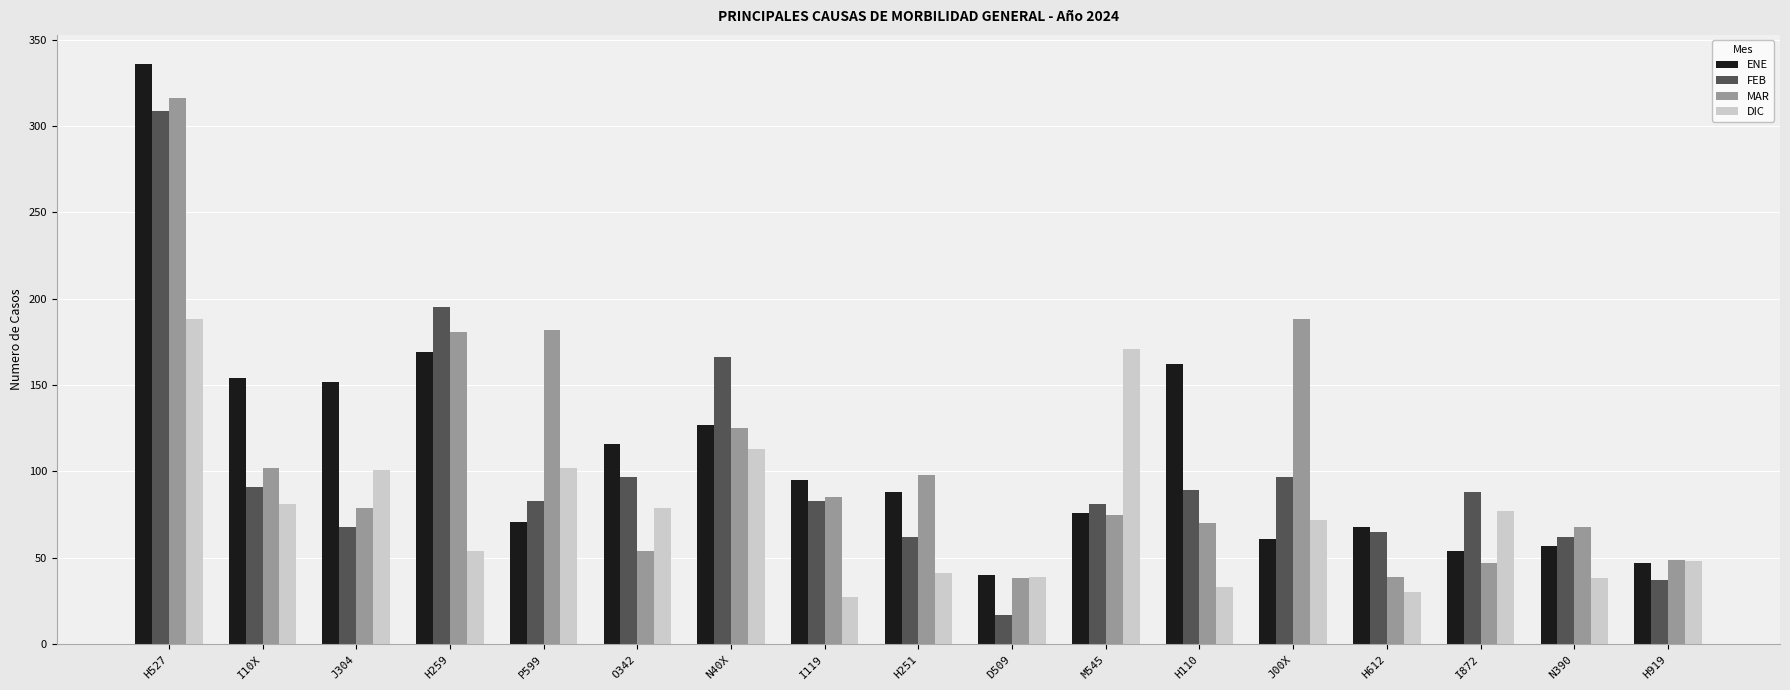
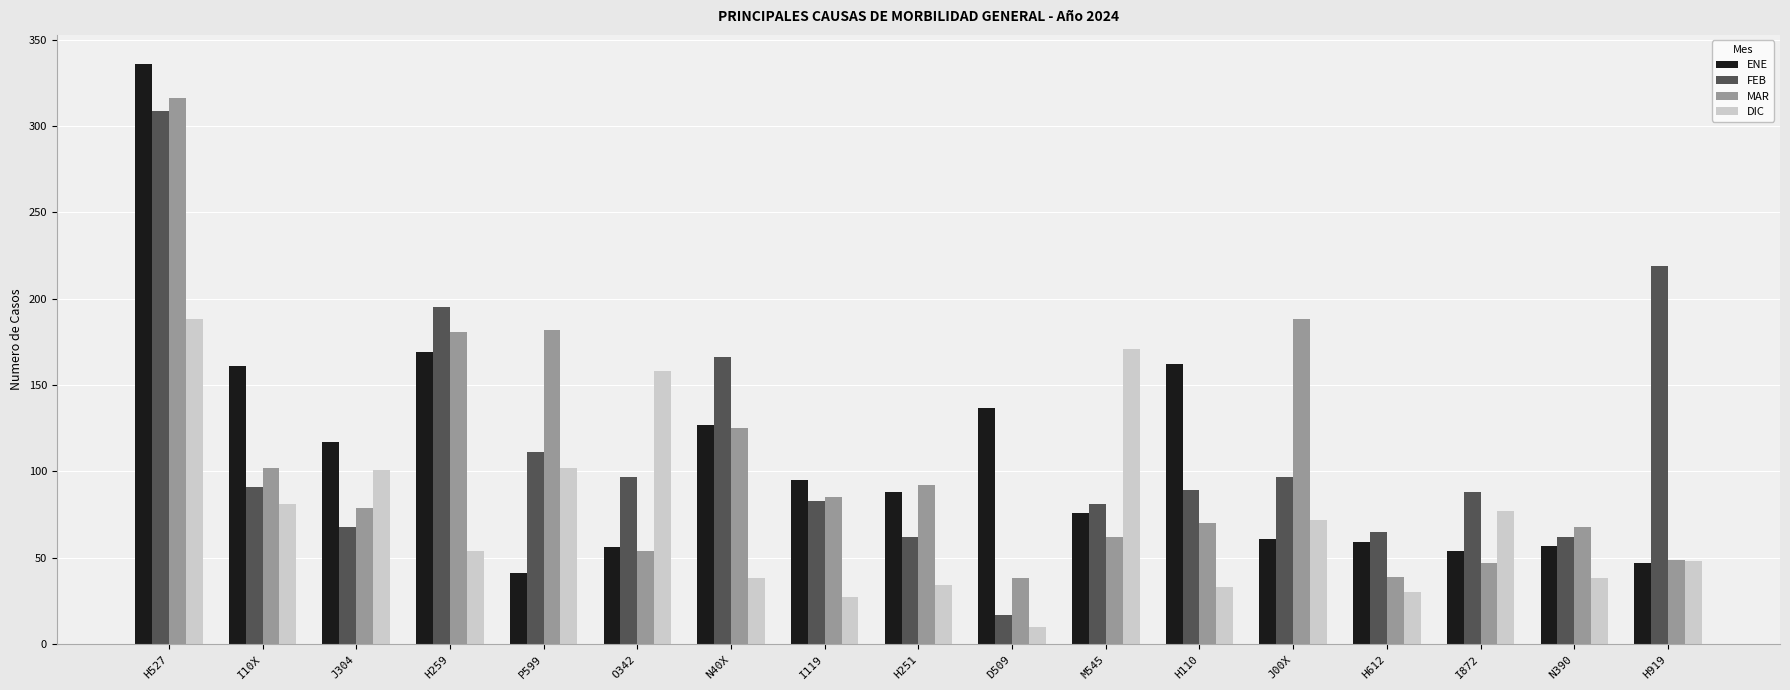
ENE, I10X: 154 -> 161
ENE, J304: 152 -> 117
ENE, P599: 71 -> 41
FEB, P599: 83 -> 111
ENE, O342: 116 -> 56
DIC, O342: 79 -> 158
DIC, N40X: 113 -> 38
MAR, H251: 98 -> 92
DIC, H251: 41 -> 34
ENE, D509: 40 -> 137
DIC, D509: 39 -> 10
MAR, M545: 75 -> 62
ENE, H612: 68 -> 59
FEB, H919: 37 -> 219
